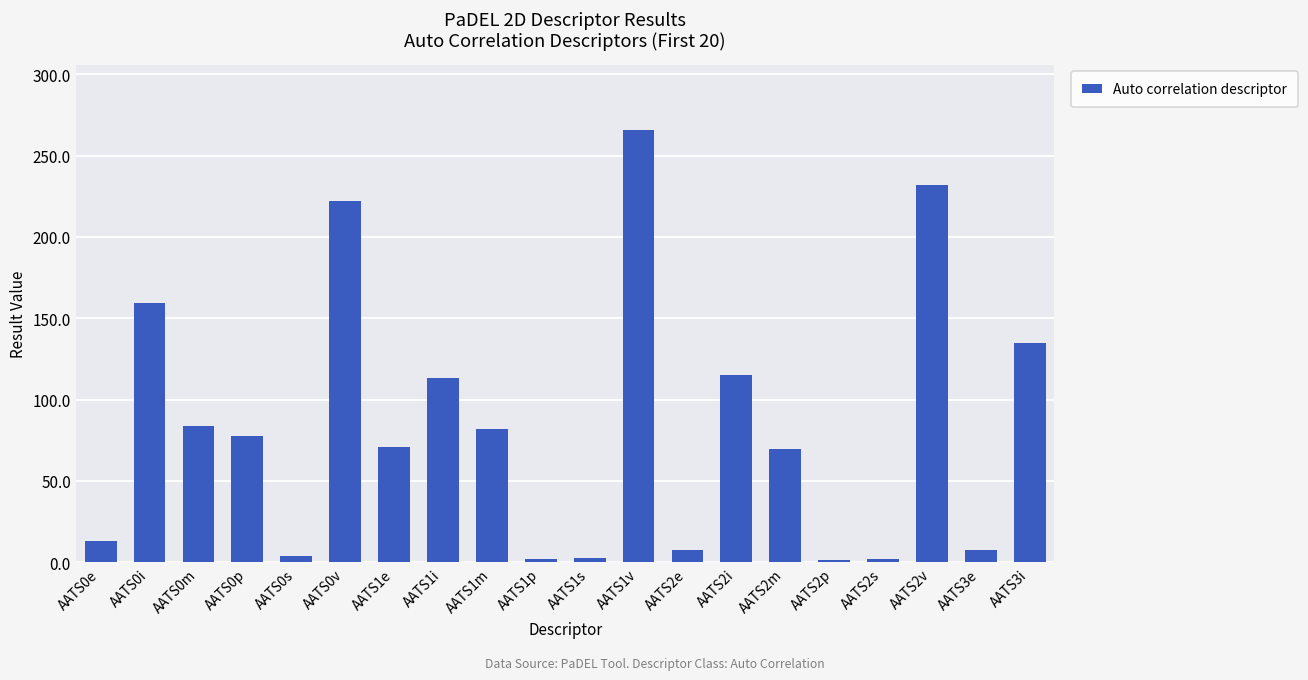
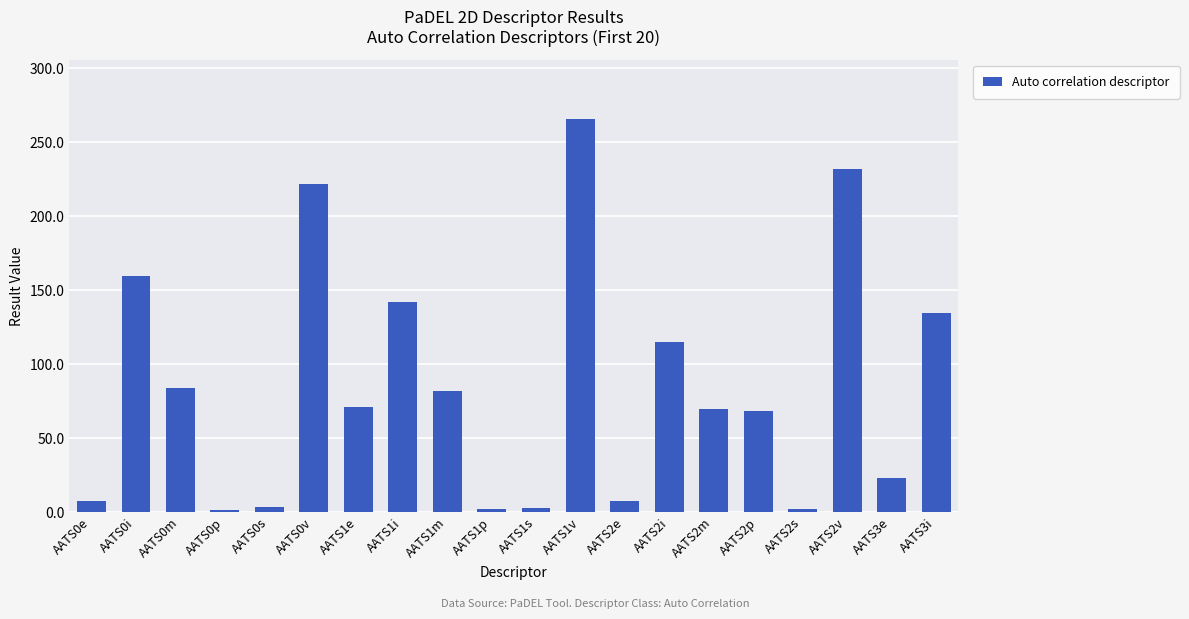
AATS0e: 13 -> 7
AATS0p: 78 -> 1
AATS1i: 113 -> 142
AATS2p: 2 -> 68
AATS3e: 7 -> 23
